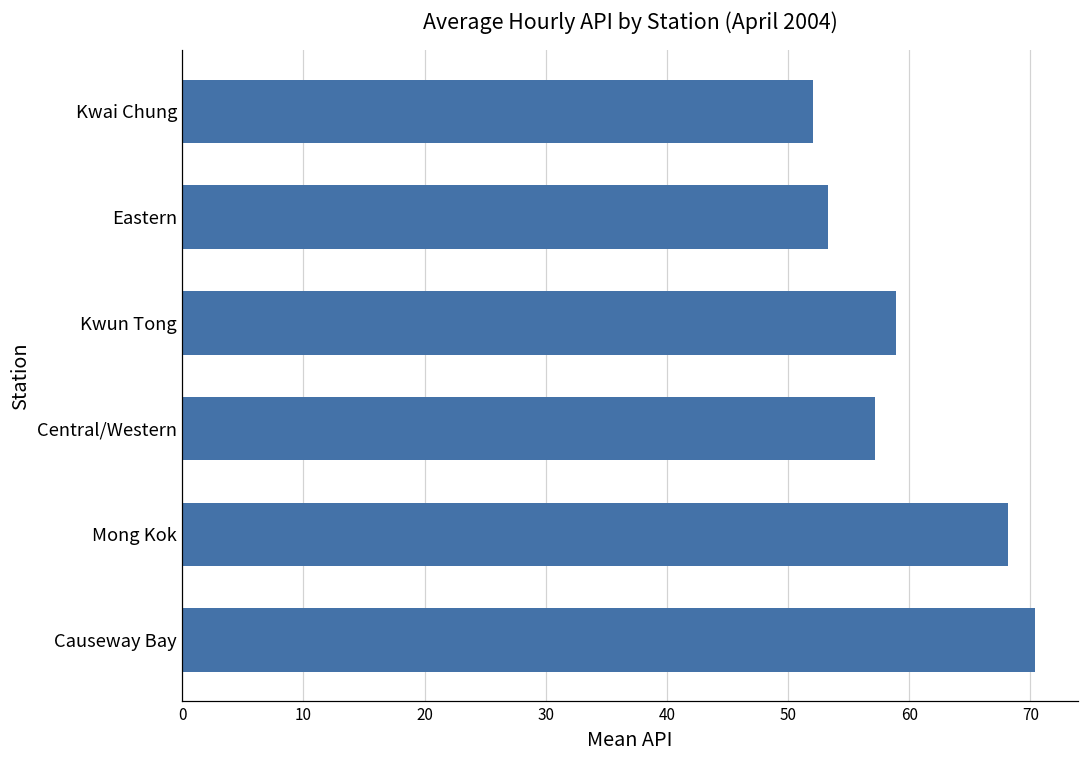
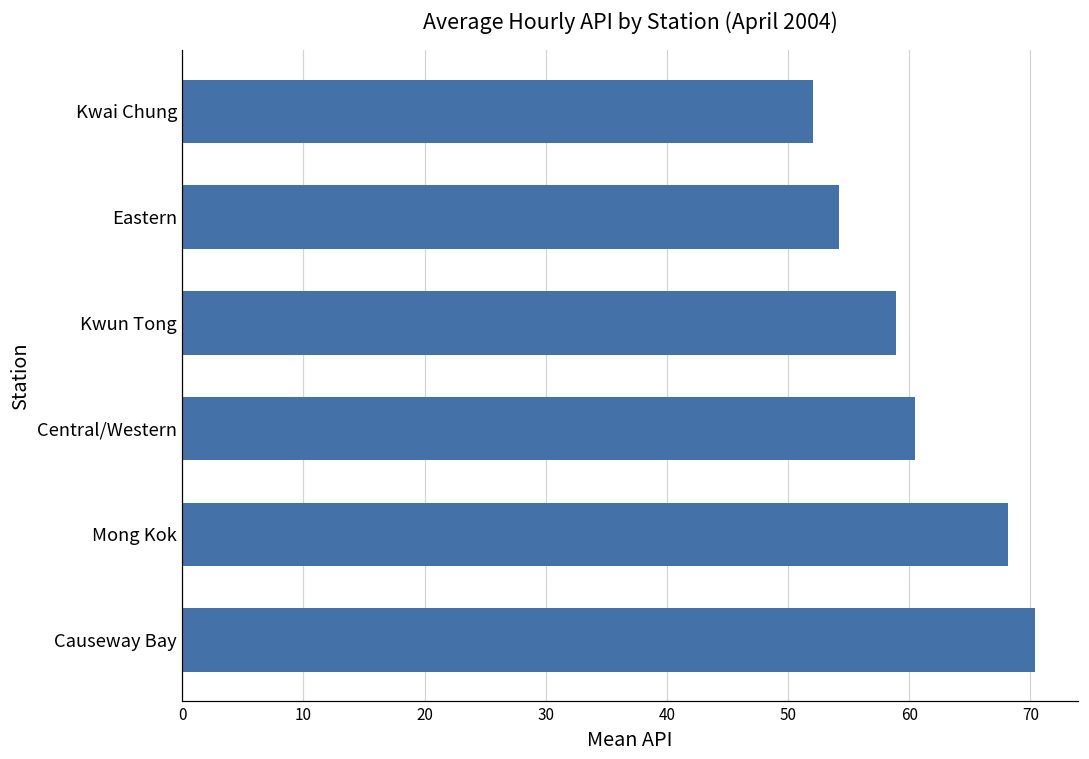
Eastern: 53.3 -> 54.2
Central/Western: 57.2 -> 60.5
